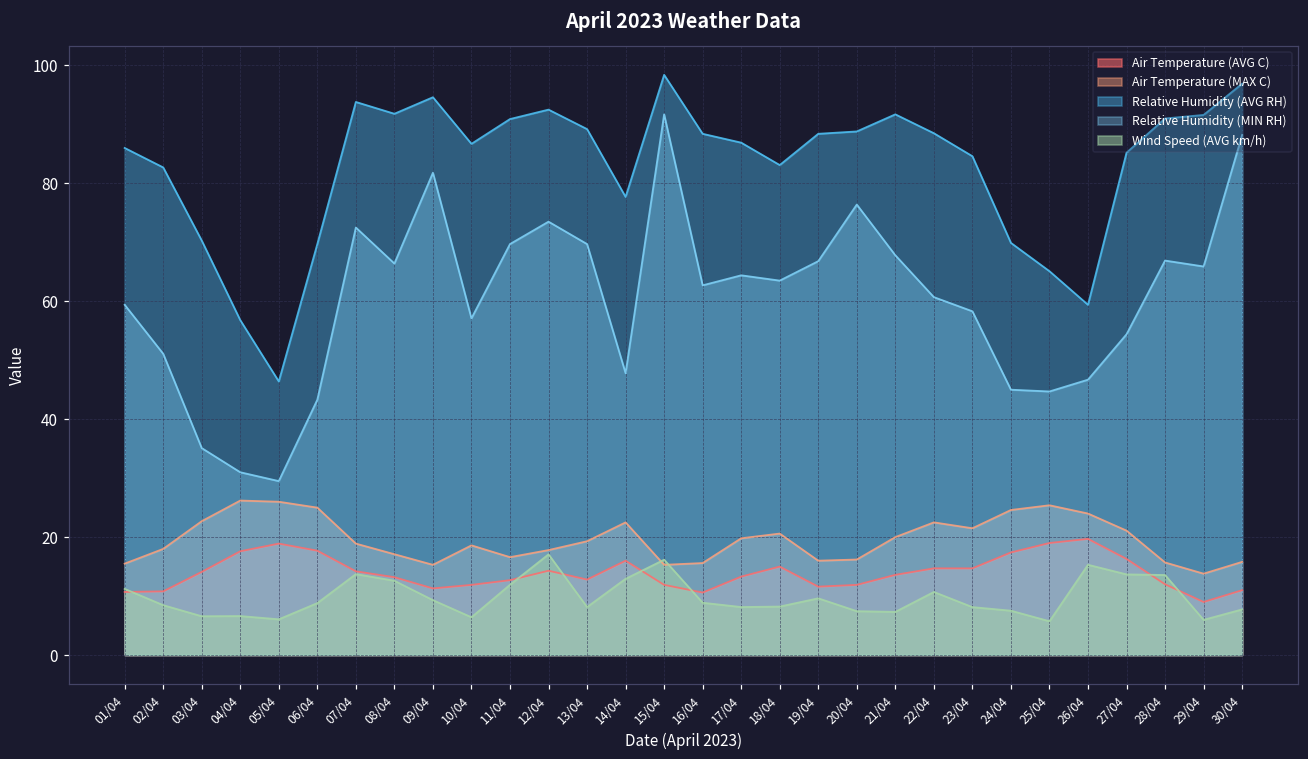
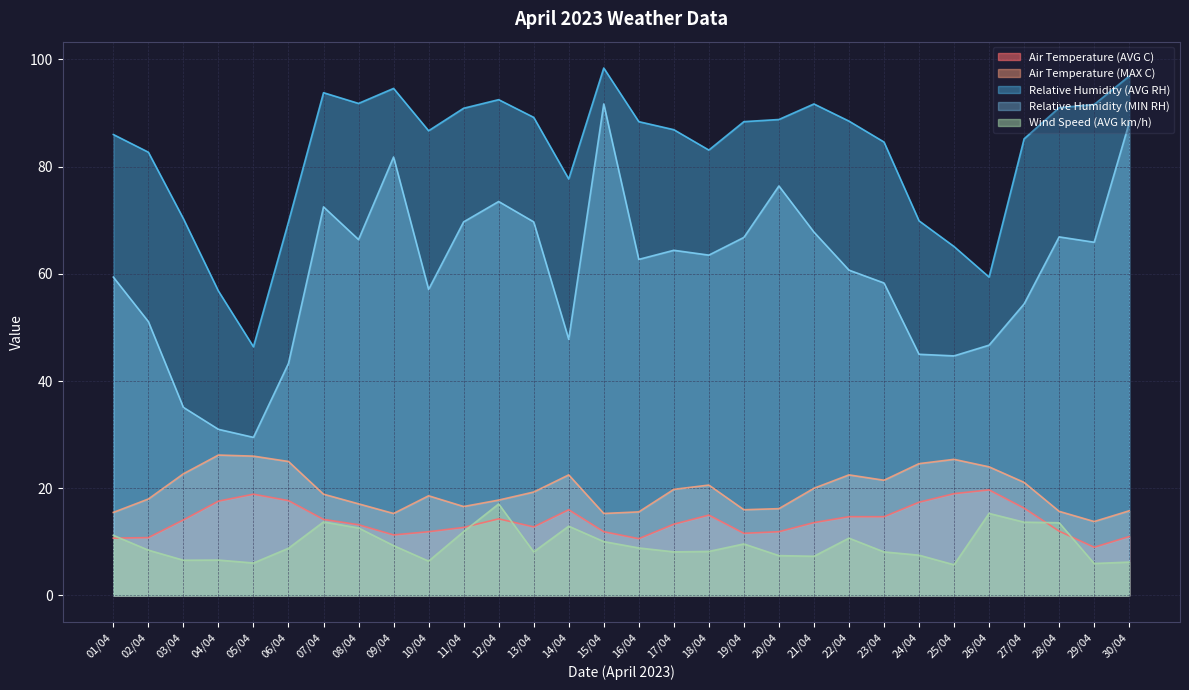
Wind Speed (AVG km/h), 15/04: 16 -> 10
Wind Speed (AVG km/h), 30/04: 8 -> 6
